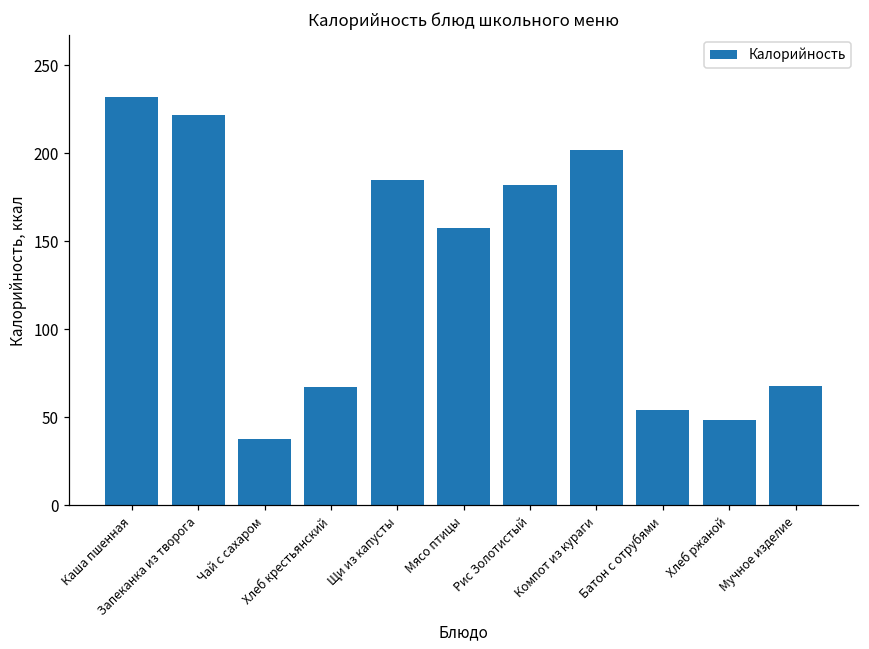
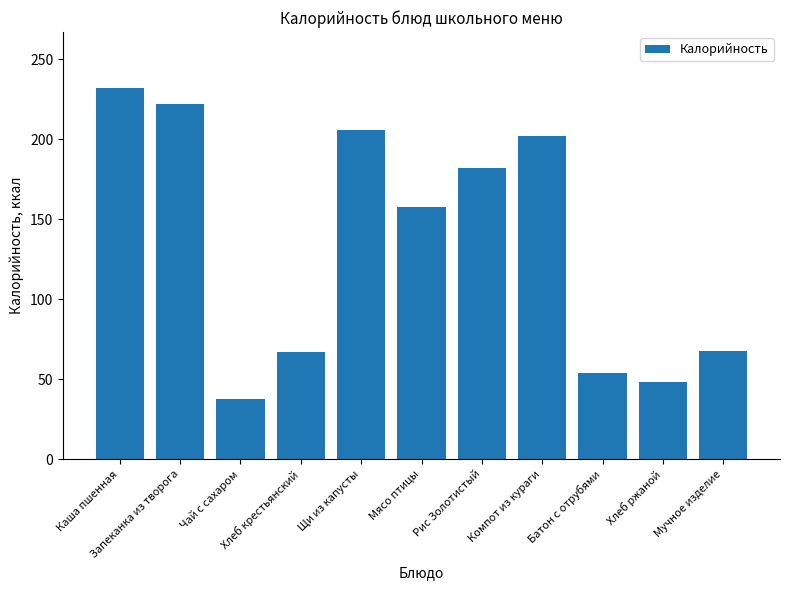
Щи из капусты: 185 -> 206
